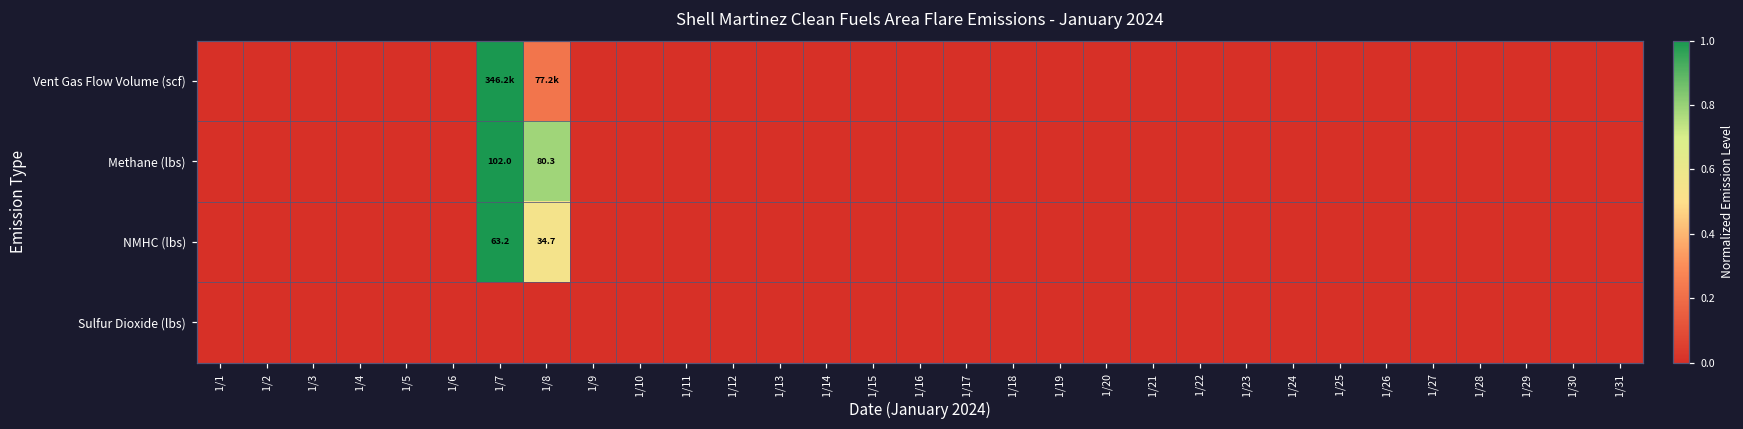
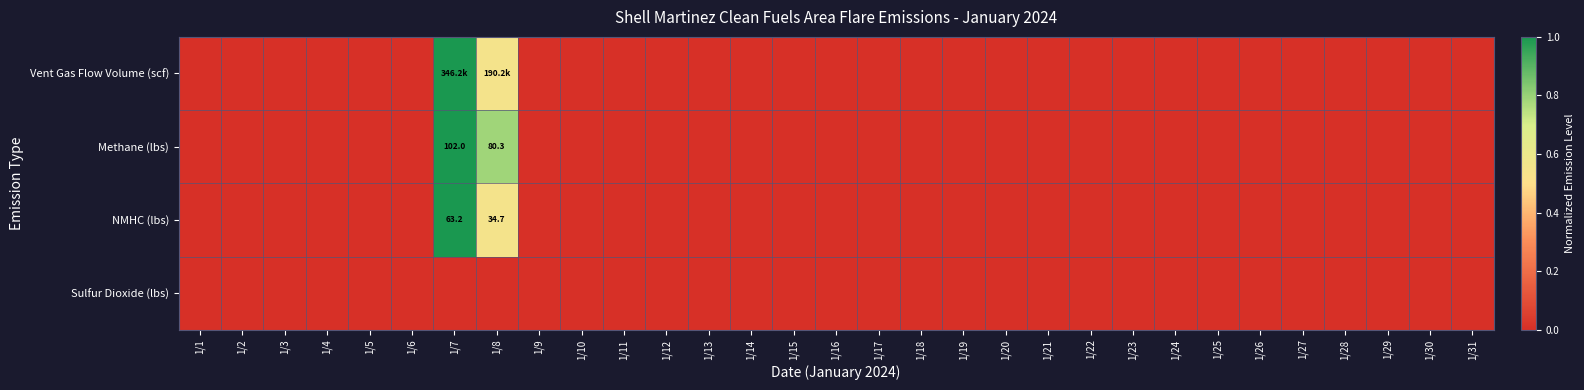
Vent Gas Flow Volume (scf), 1/8: 77.2k -> 190.2k
